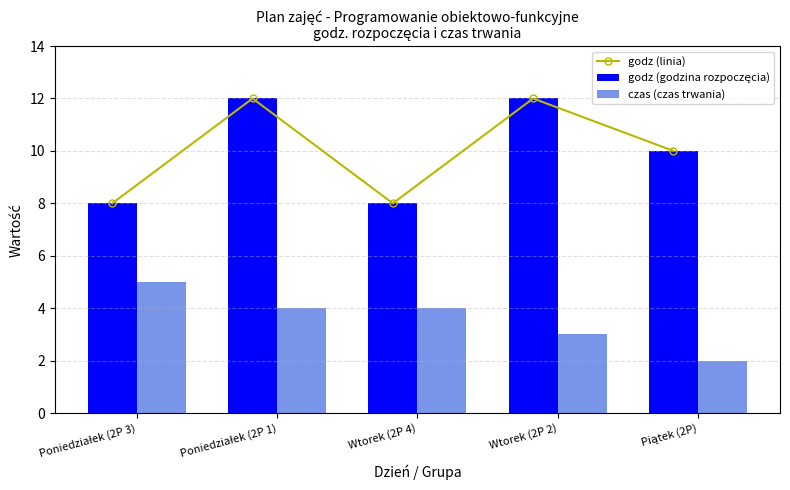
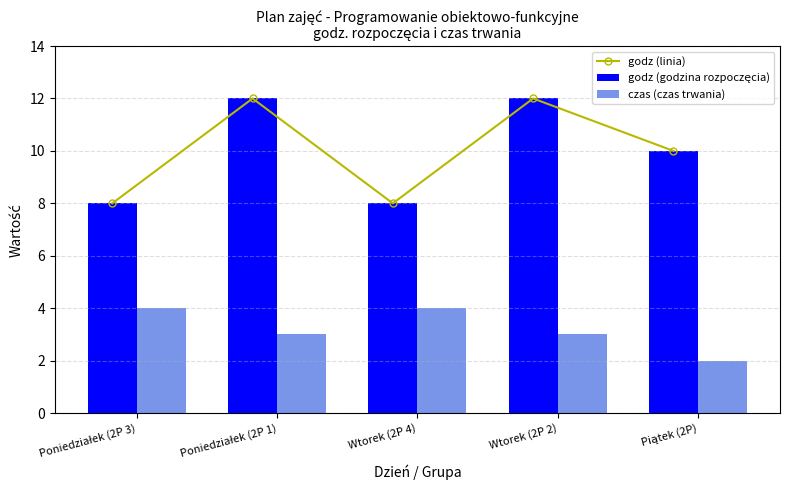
czas (czas trwania), Poniedziałek (2P 3): 5 -> 4
czas (czas trwania), Poniedziałek (2P 1): 4 -> 3
